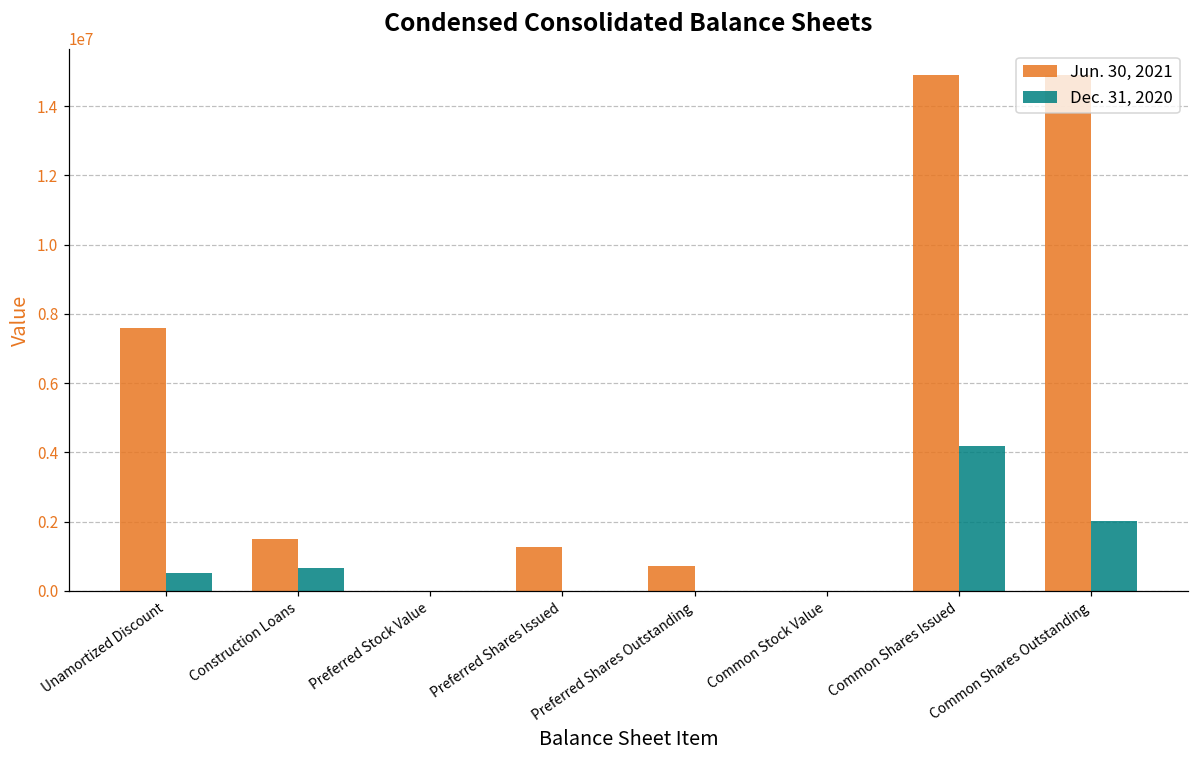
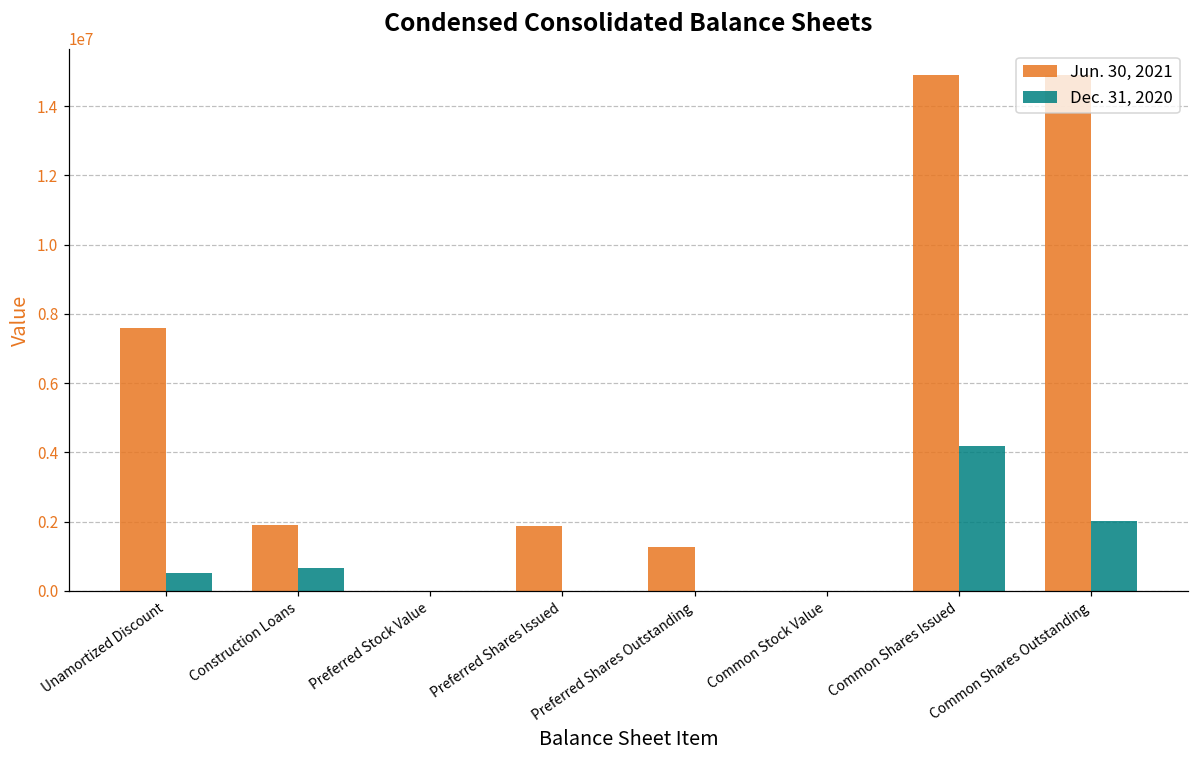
Jun. 30, 2021, Construction Loans: 1500000 -> 1900000
Jun. 30, 2021, Preferred Shares Issued: 1300000 -> 1900000
Jun. 30, 2021, Preferred Shares Outstanding: 700000 -> 1300000
